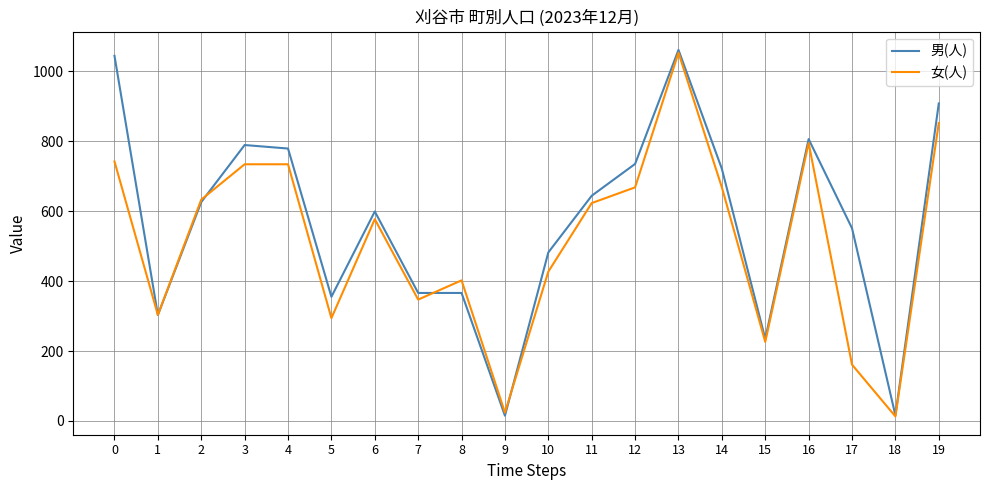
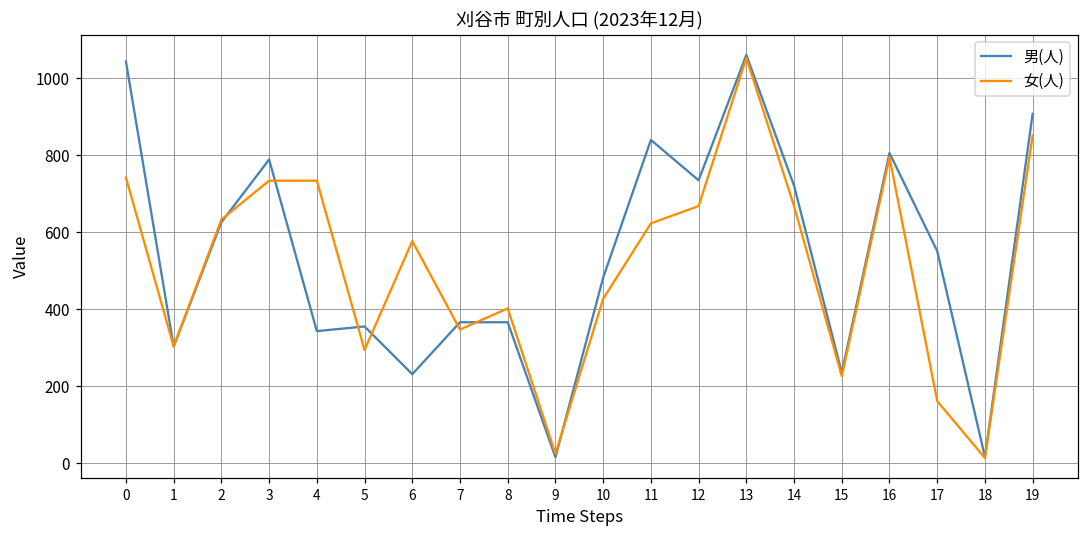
男(人), 4: 780 -> 340
男(人), 6: 600 -> 230
男(人), 11: 640 -> 840
